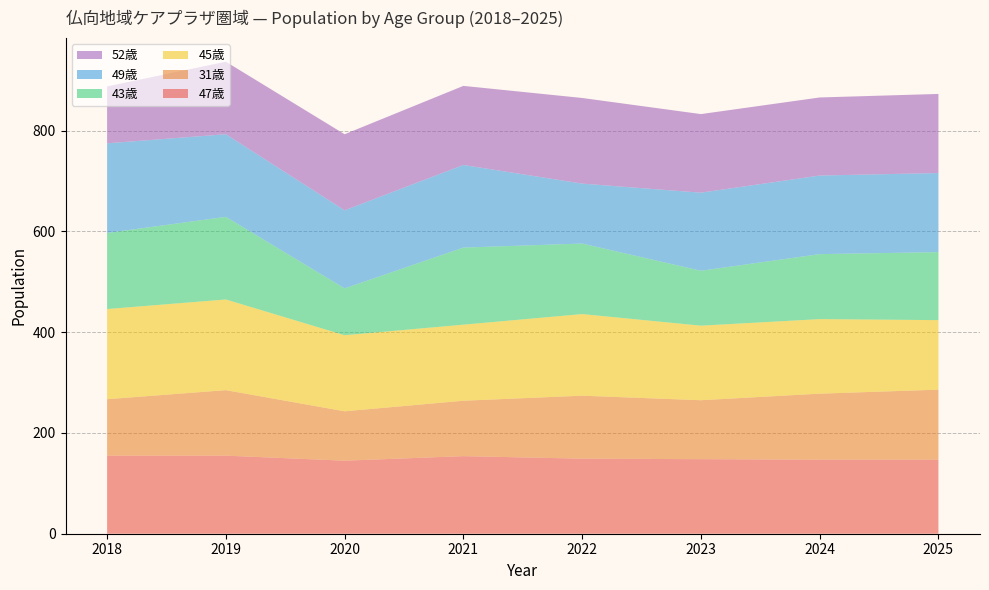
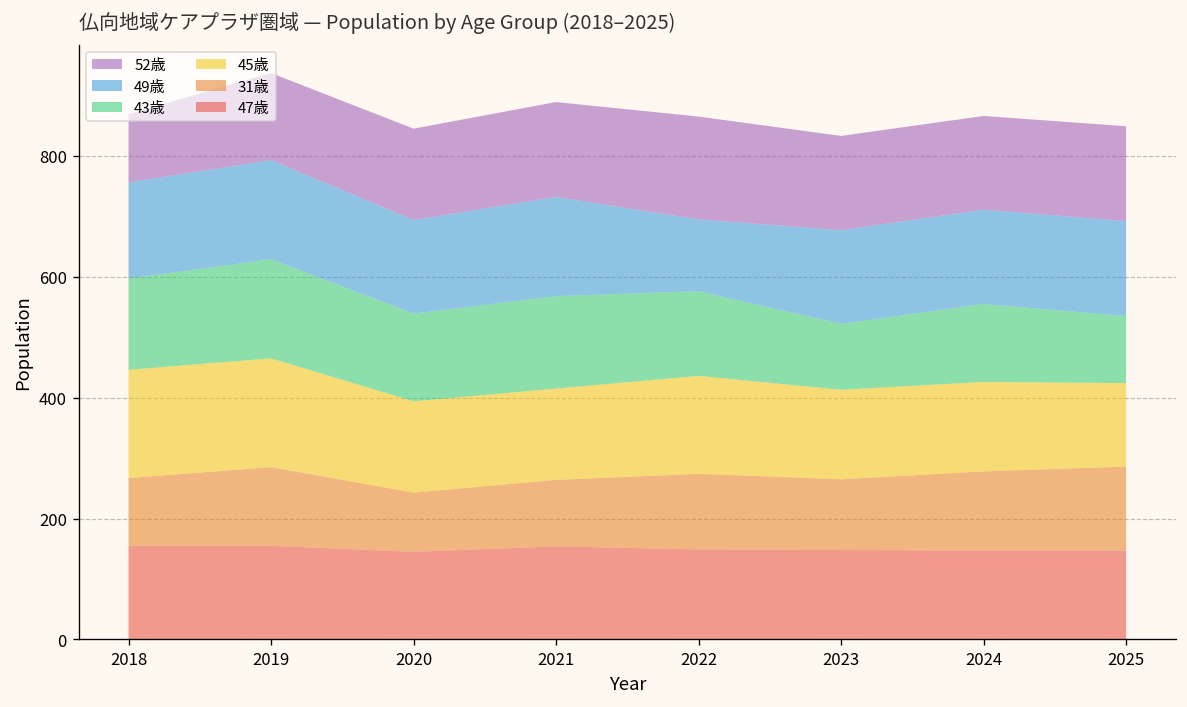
49歳, 2018: 180 -> 160
43歳, 2020: 90 -> 150
43歳, 2025: 140 -> 110
